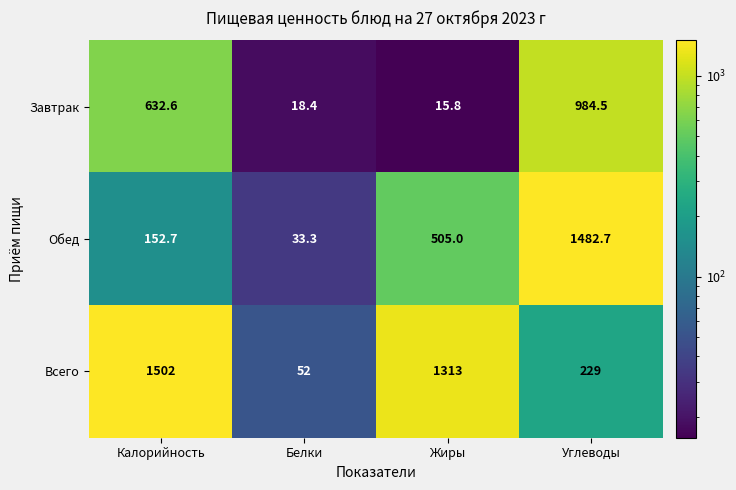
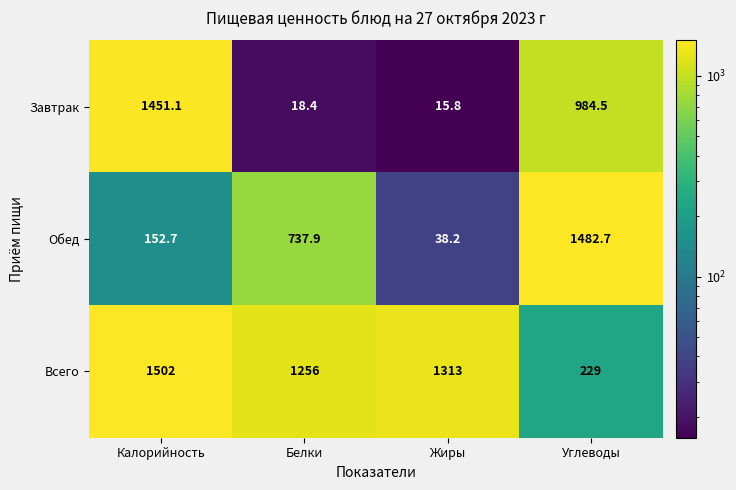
Завтрак, Калорийность: 632.6 -> 1451.1
Обед, Белки: 33.3 -> 737.9
Обед, Жиры: 505.0 -> 38.2
Всего, Белки: 52 -> 1256
